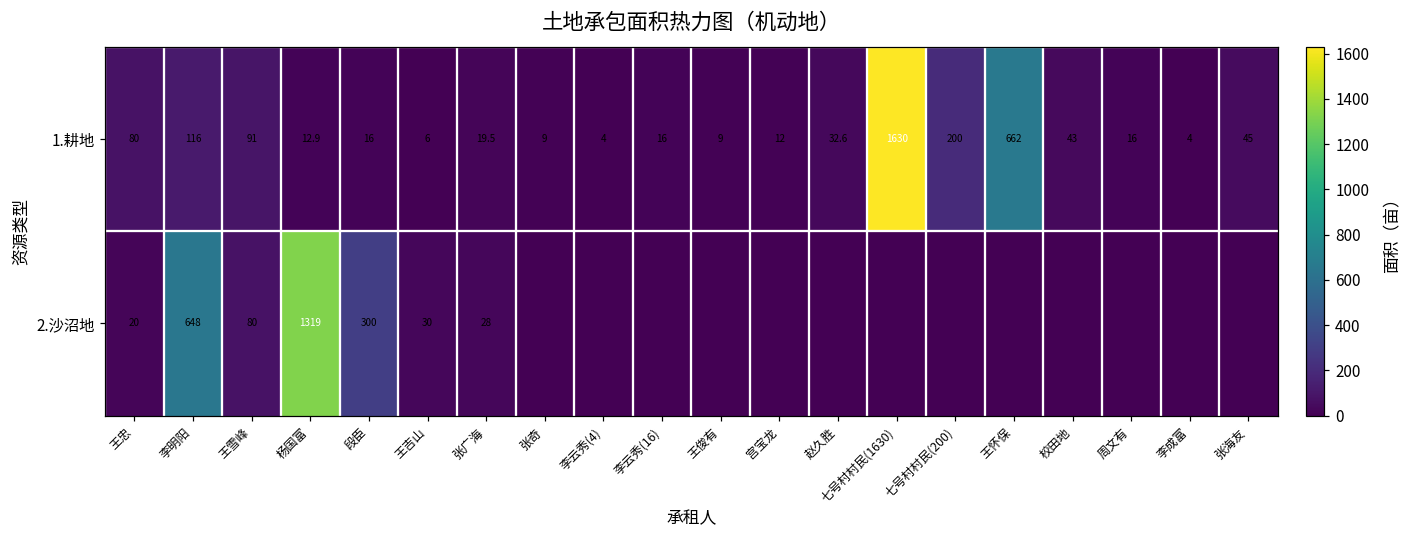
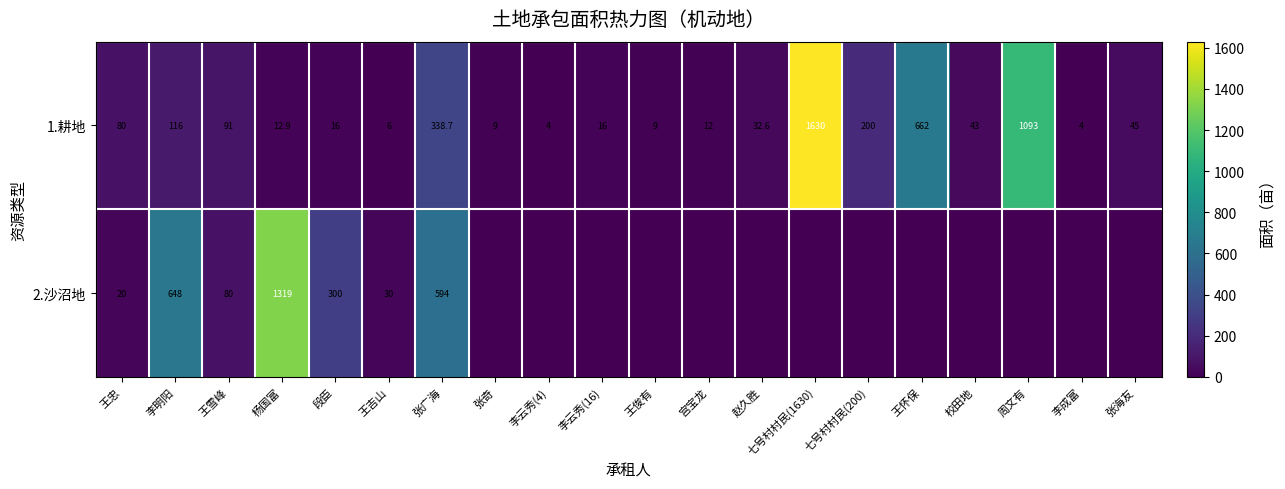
1.耕地, 张广海: 19.5 -> 338.7
1.耕地, 周文有: 16 -> 1093
2.沙沼地, 张广海: 28 -> 594
